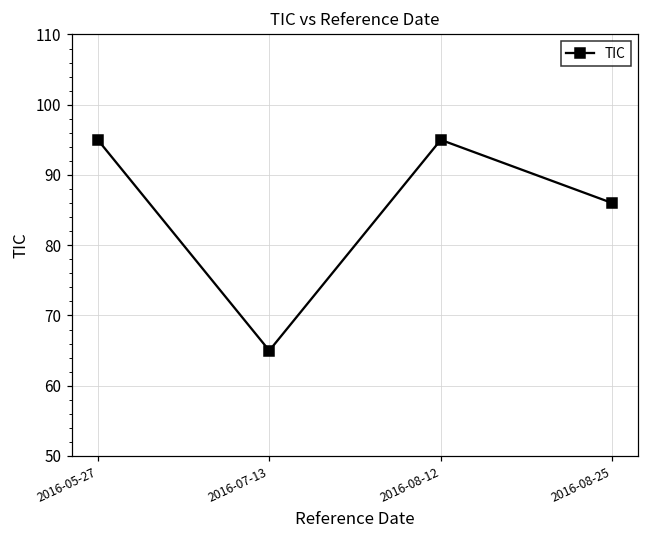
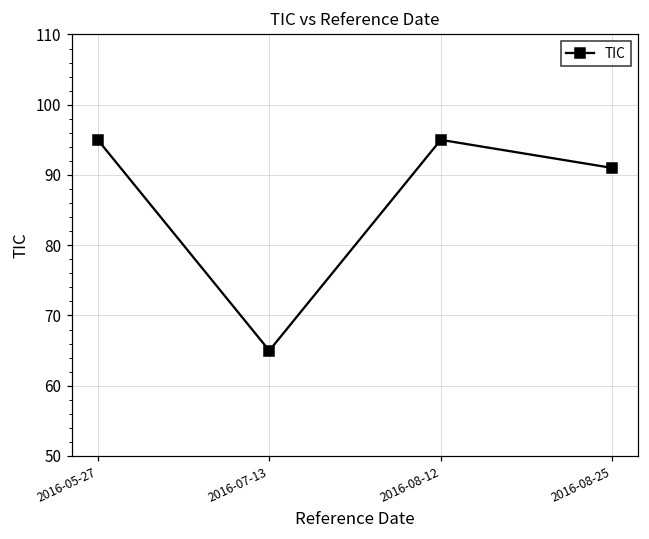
2016-08-25: 86 -> 91
